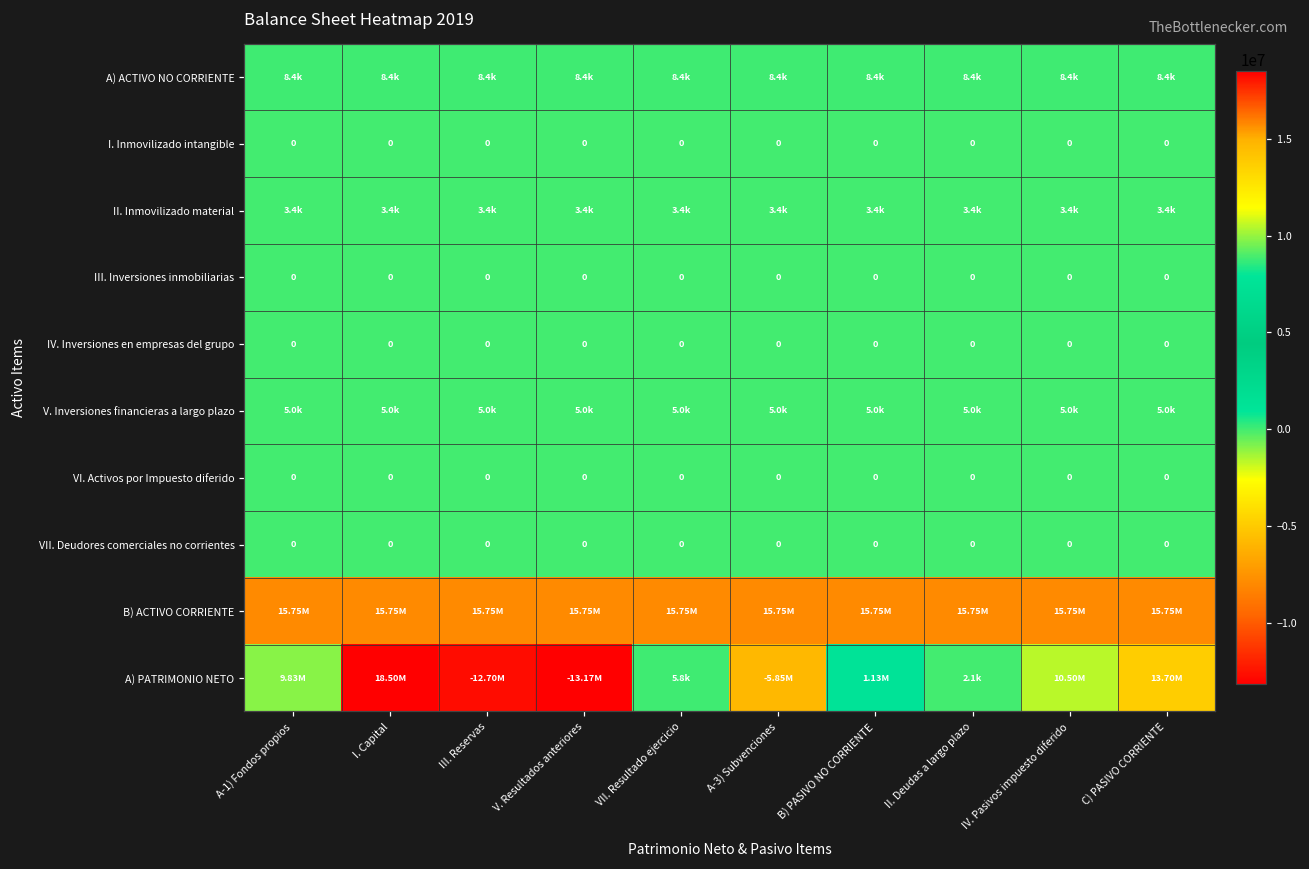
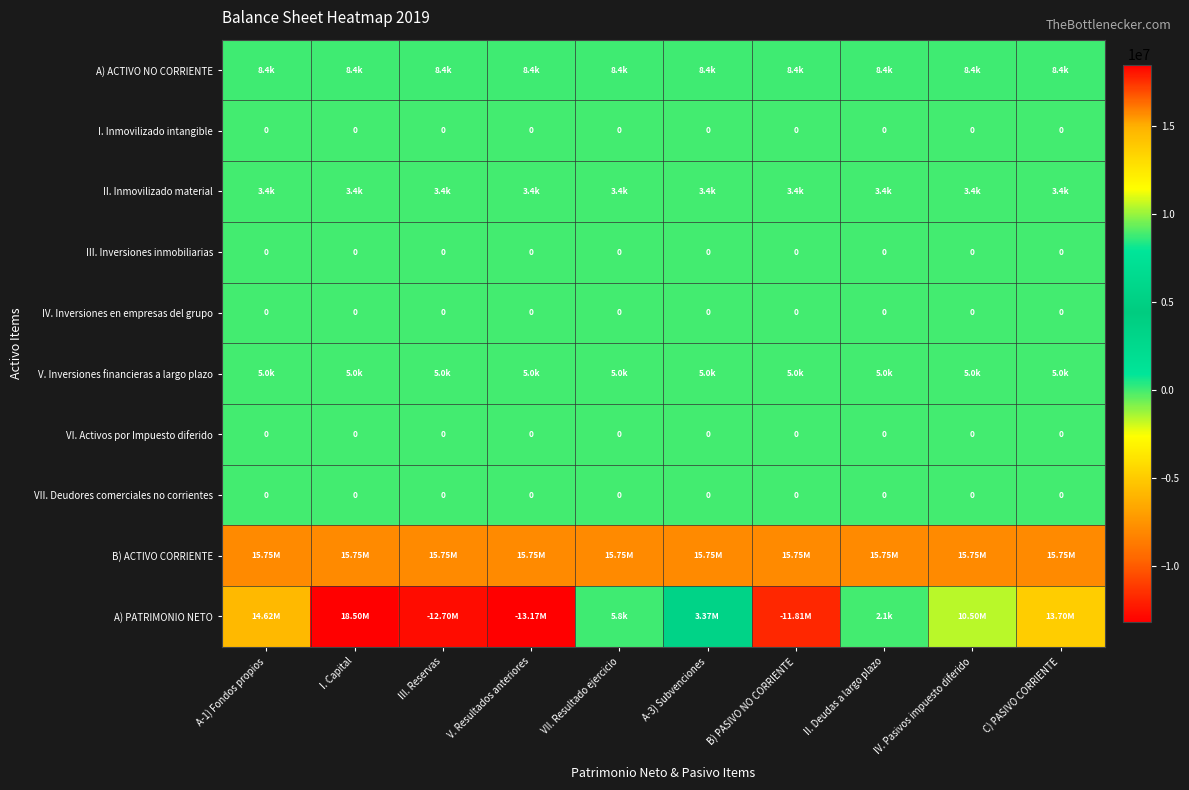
A) PATRIMONIO NETO, A-1) Fondos propios: 9.83M -> 14.62M
A) PATRIMONIO NETO, A-3) Subvenciones: -5.85M -> 3.37M
A) PATRIMONIO NETO, B) PASIVO NO CORRIENTE: 1.13M -> -11.81M
